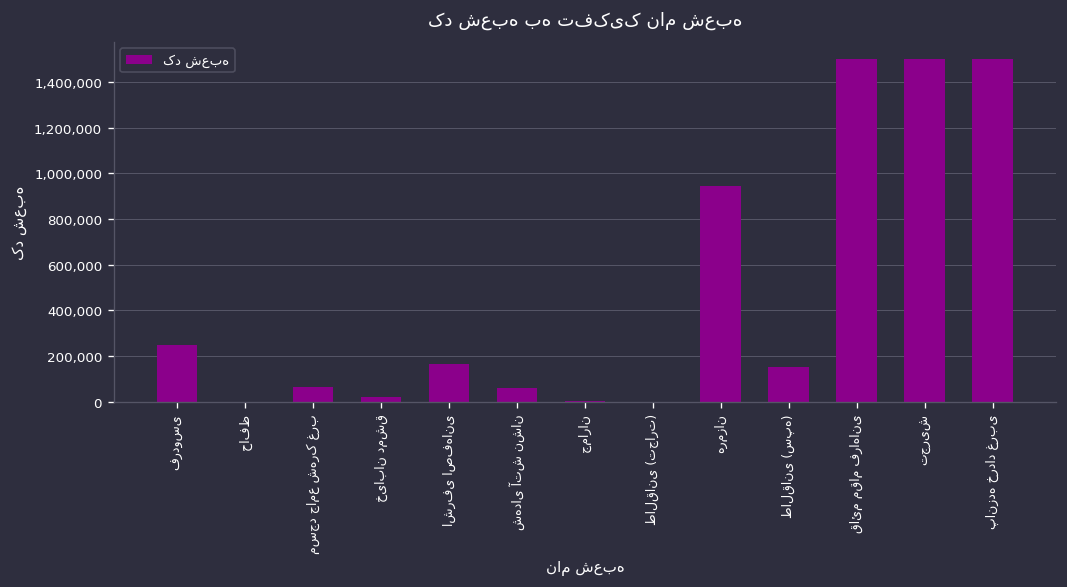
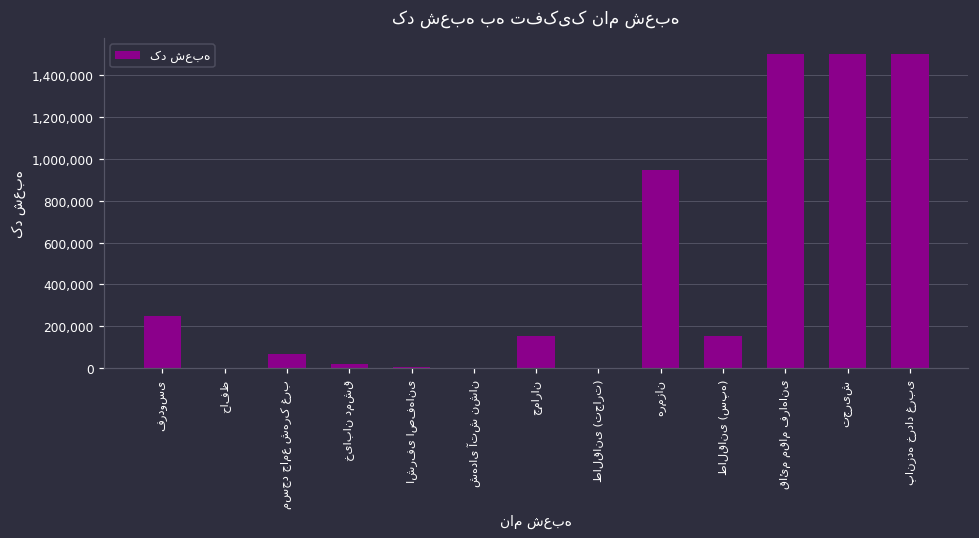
اشرفی اصفهانی: 170,000 -> 0
شهدای آتش نشان: 60,000 -> 0
جماران: 0 -> 150,000
